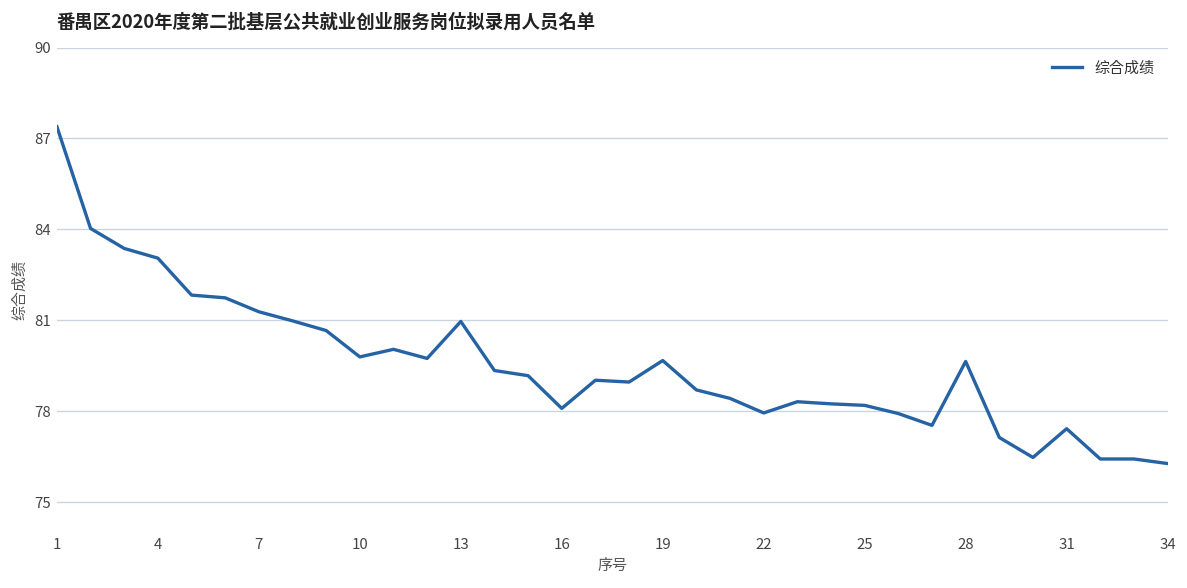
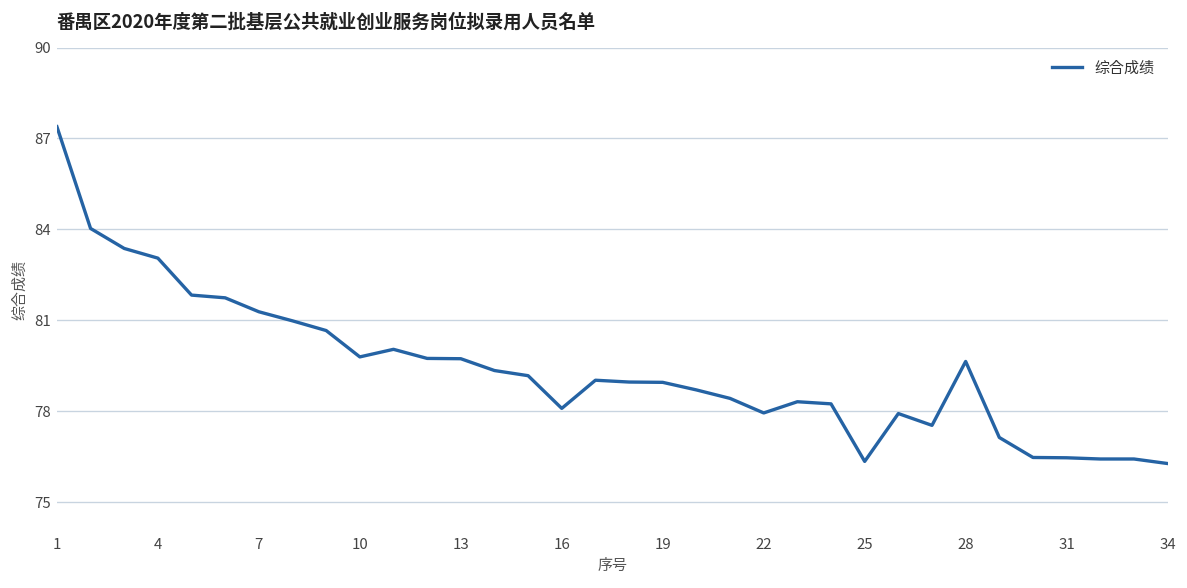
13: 81.0 -> 79.7
19: 79.7 -> 79.0
25: 78.2 -> 76.3
31: 77.4 -> 76.5
